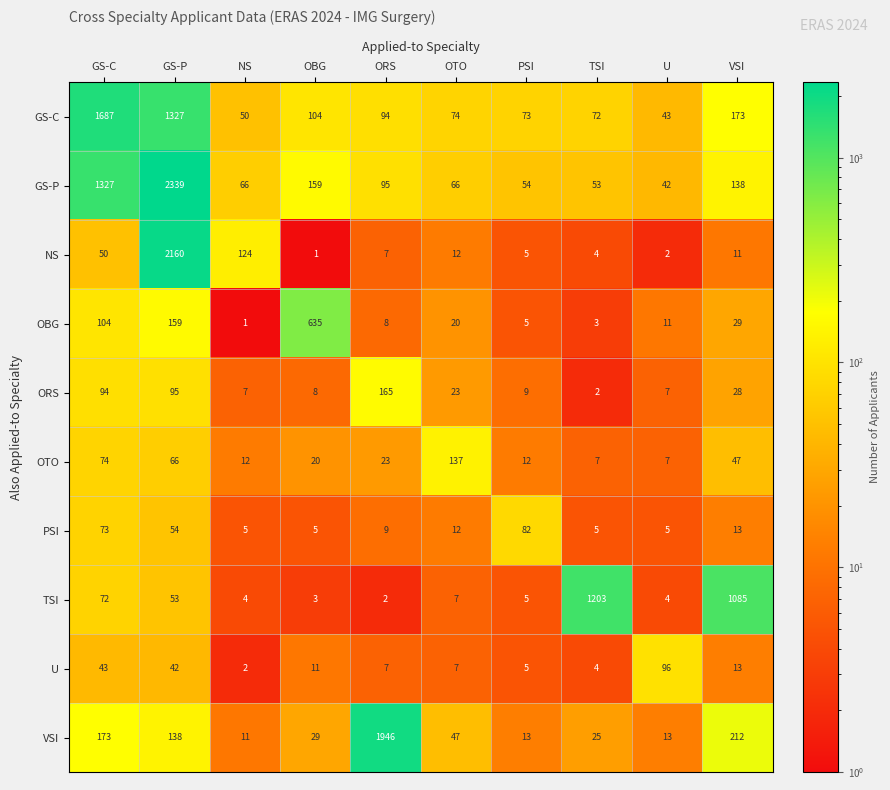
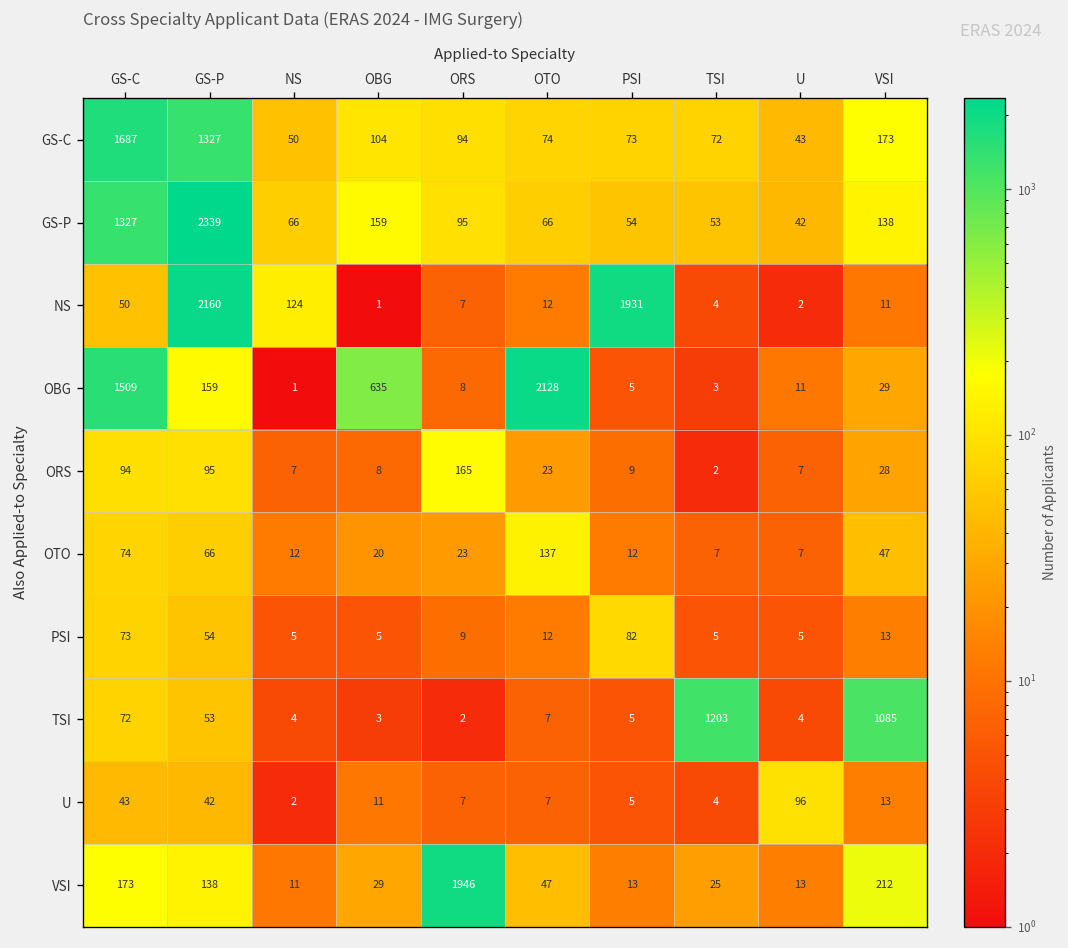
NS, PSI: 5 -> 1931
OBG, GS-C: 104 -> 1509
OBG, OTO: 20 -> 2128
